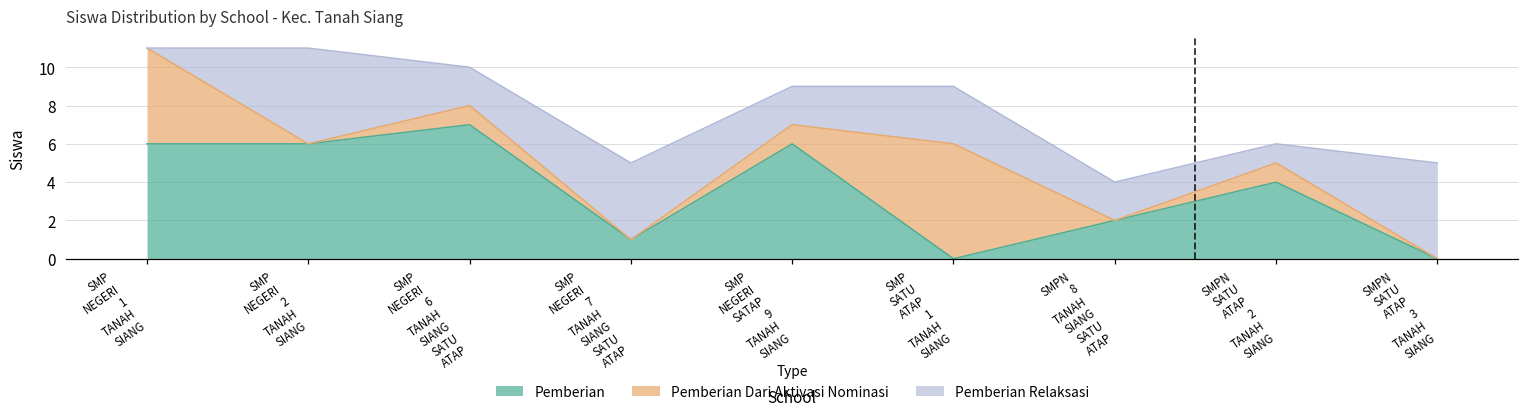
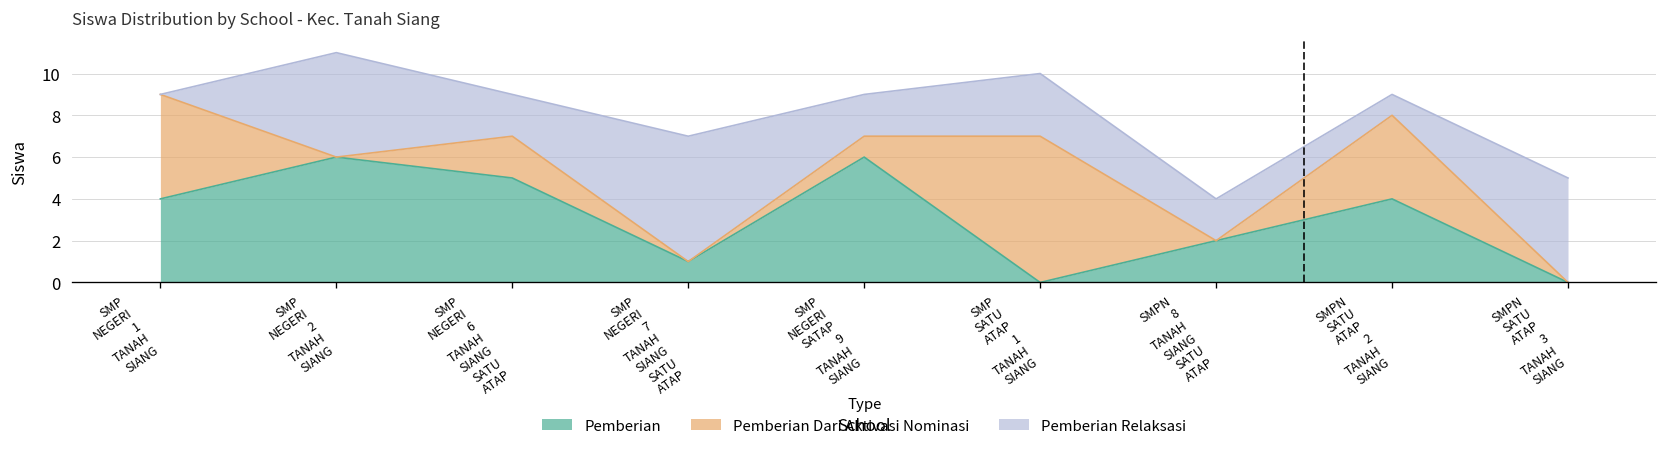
Pemberian, SMP NEGERI 1 TANAH SIANG: 6 -> 4
Pemberian, SMP NEGERI 6 TANAH SIANG SATU ATAP: 7 -> 5
Pemberian Dari Aktivasi Nominasi, SMP NEGERI 6 TANAH SIANG SATU ATAP: 1 -> 2
Pemberian Relaksasi, SMP NEGERI 7 TANAH SIANG SATU ATAP: 4 -> 6
Pemberian Dari Aktivasi Nominasi, SMP SATU ATAP 1 TANAH SIANG: 6 -> 7
Pemberian Dari Aktivasi Nominasi, SMPN SATU ATAP 2 TANAH SIANG: 1 -> 4
